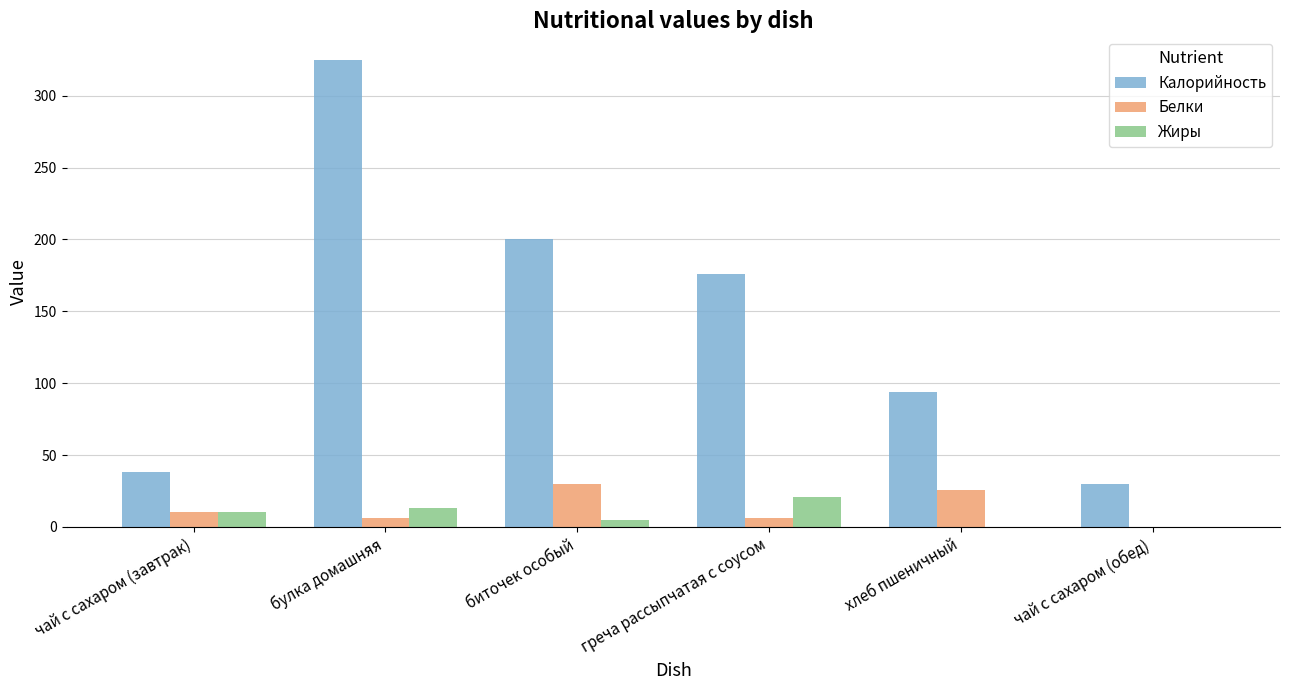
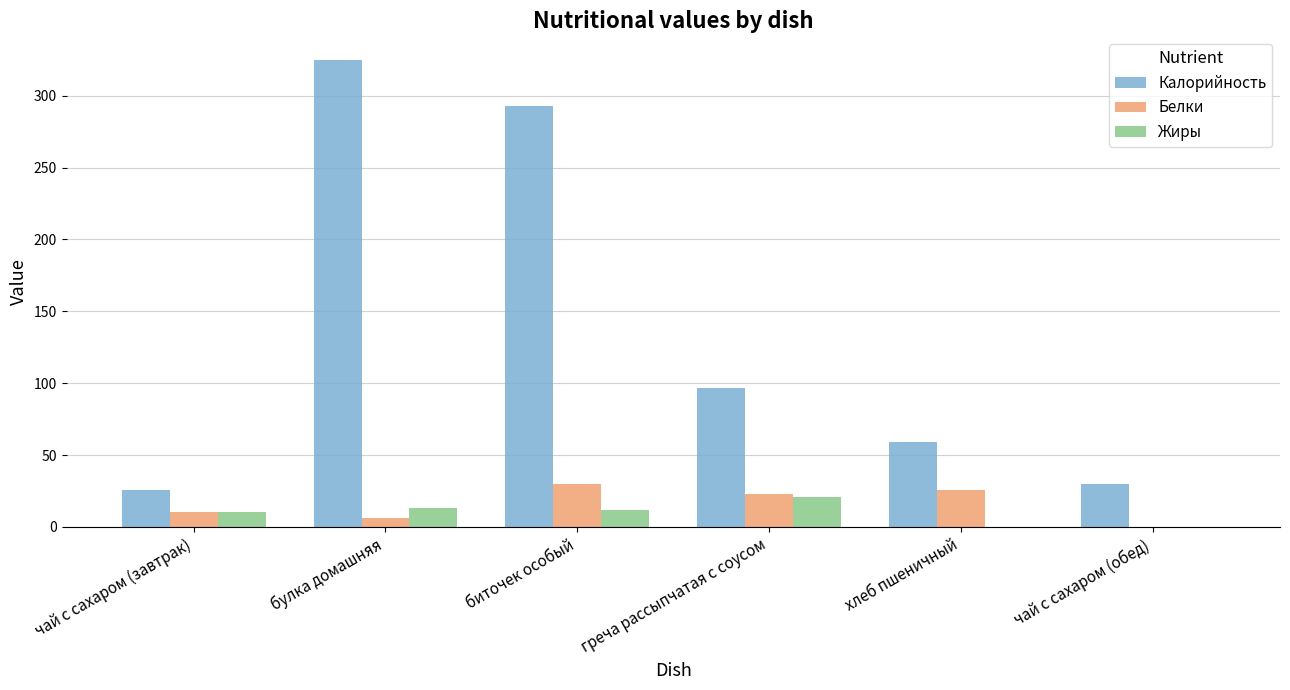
Калорийность, чай с сахаром (завтрак): 38 -> 26
Калорийность, биточек особый: 200 -> 293
Жиры, биточек особый: 5 -> 12
Калорийность, греча рассыпчатая с соусом: 176 -> 97
Белки, греча рассыпчатая с соусом: 6 -> 23
Калорийность, хлеб пшеничный: 94 -> 59
